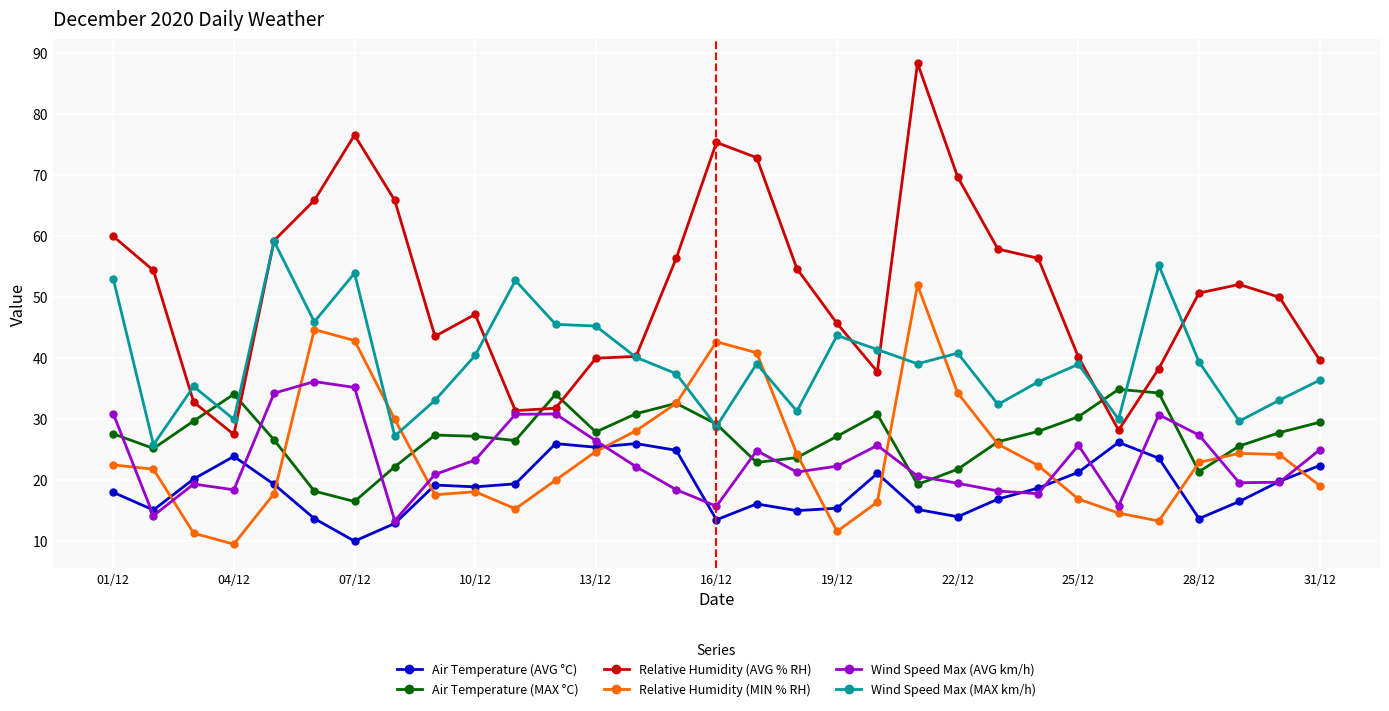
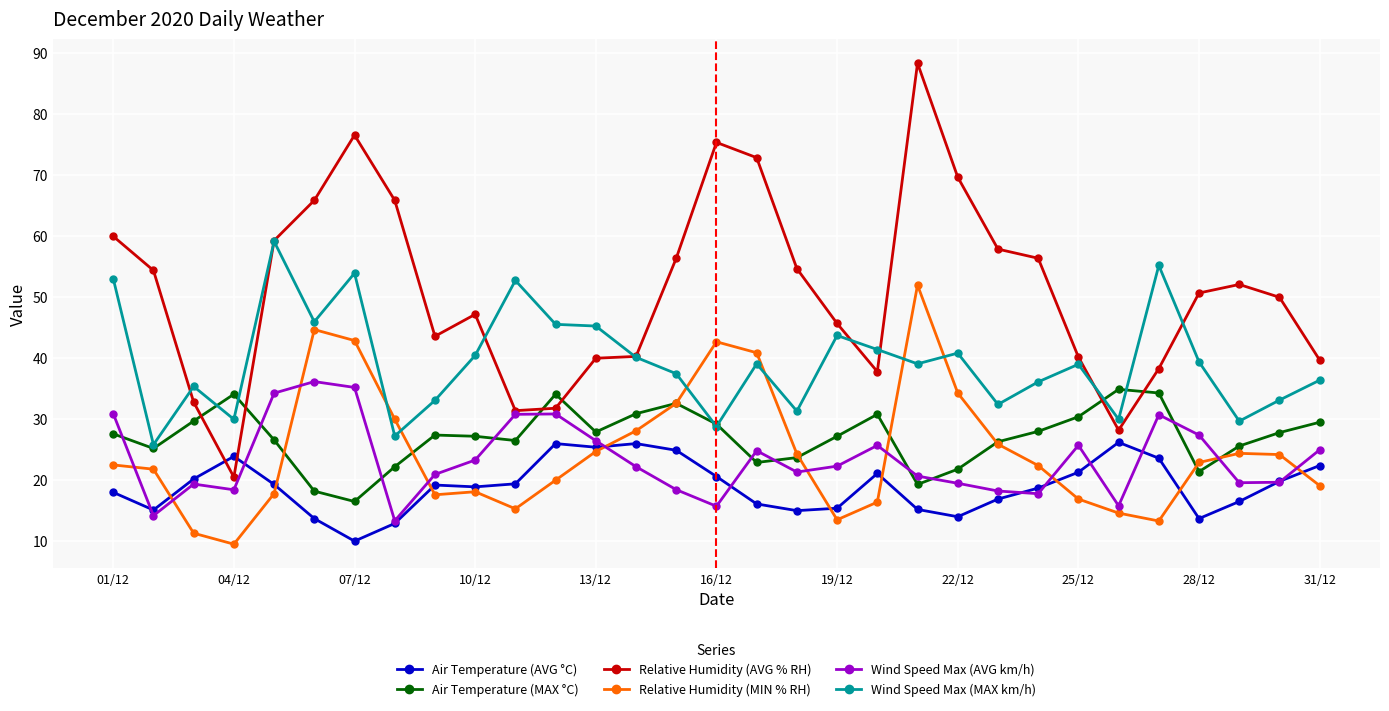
Relative Humidity (AVG % RH), 04/12: 27 -> 20
Air Temperature (AVG °C), 16/12: 13 -> 21
Relative Humidity (MIN % RH), 19/12: 12 -> 13
